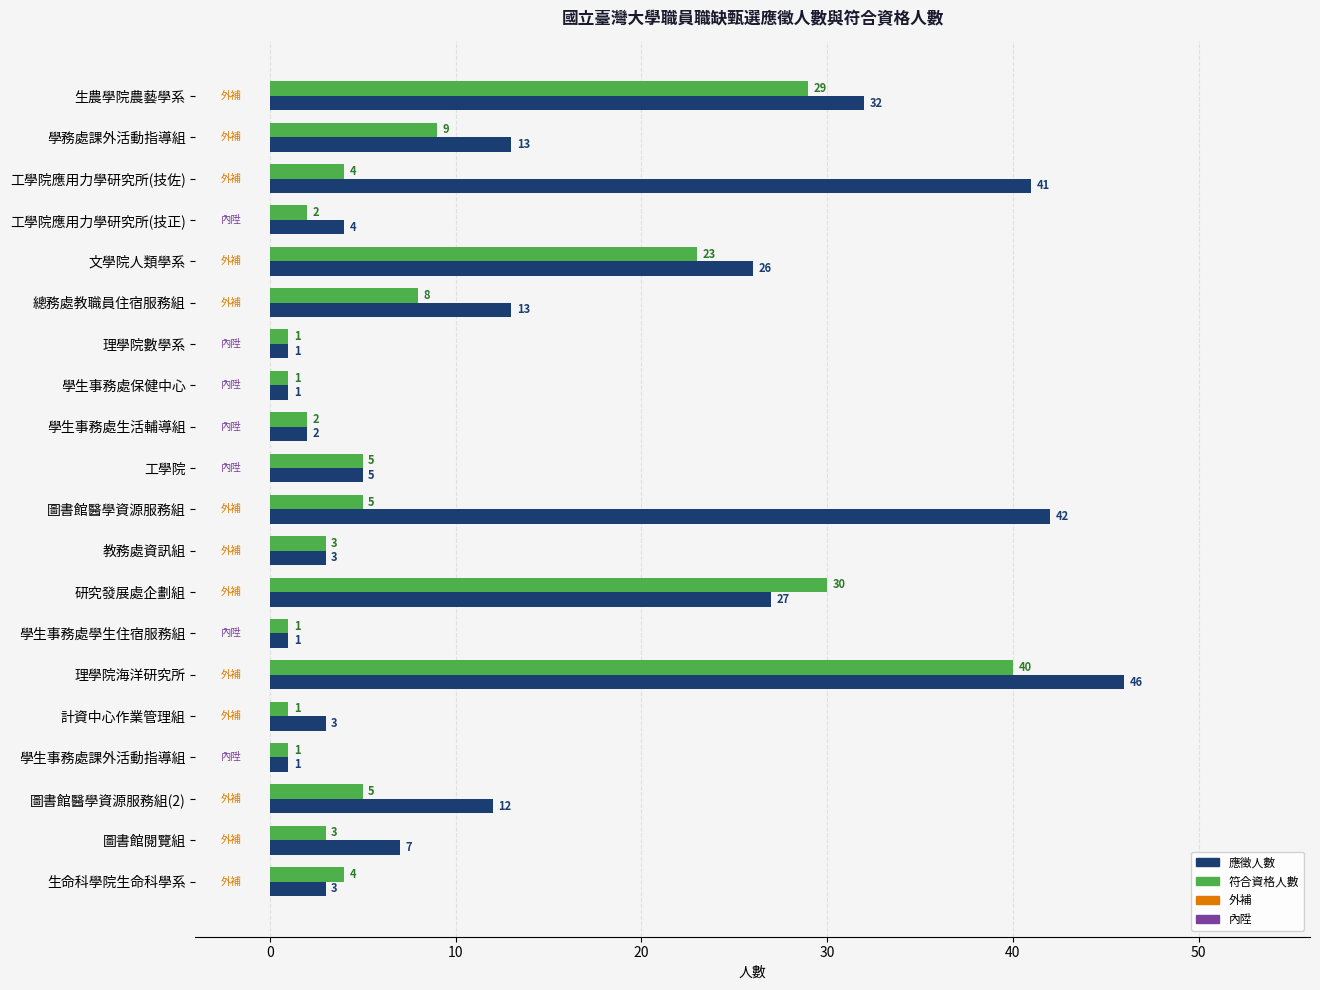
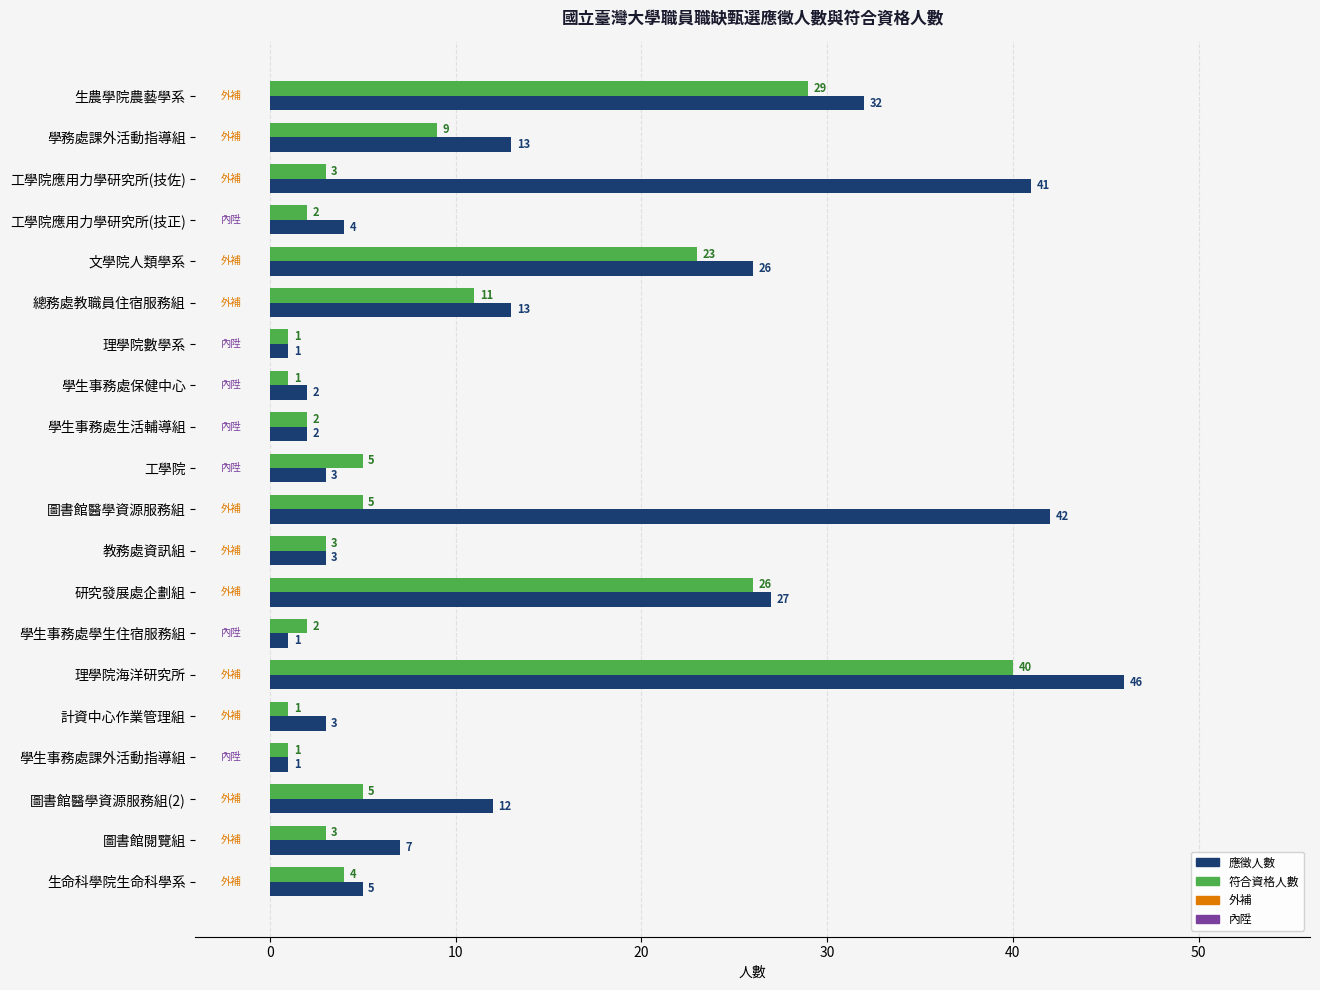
符合資格人數, 工學院應用力學研究所(技佐): 4 -> 3
符合資格人數, 總務處教職員住宿服務組: 8 -> 11
應徵人數, 學生事務處保健中心: 1 -> 2
應徵人數, 工學院: 5 -> 3
符合資格人數, 研究發展處企劃組: 30 -> 26
符合資格人數, 學生事務處學生住宿服務組: 1 -> 2
應徵人數, 生命科學院生命科學系: 3 -> 5
